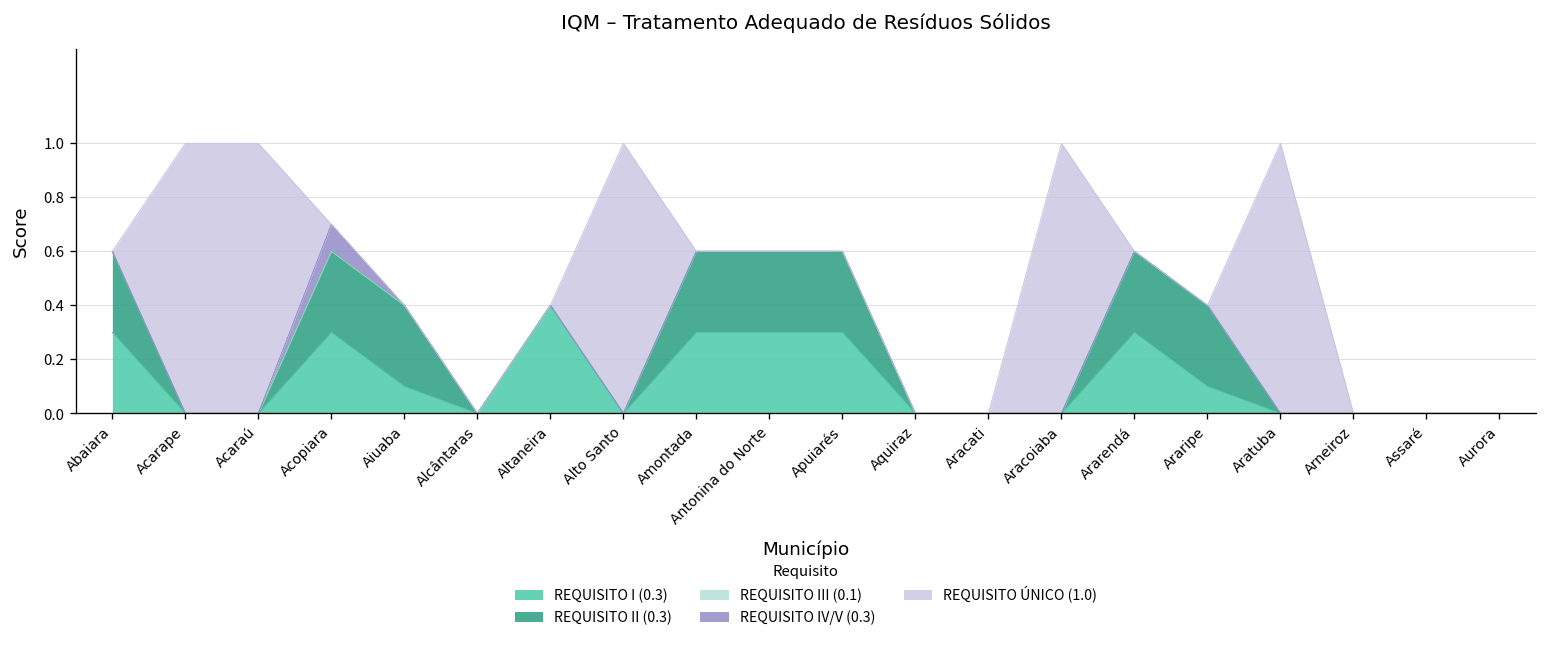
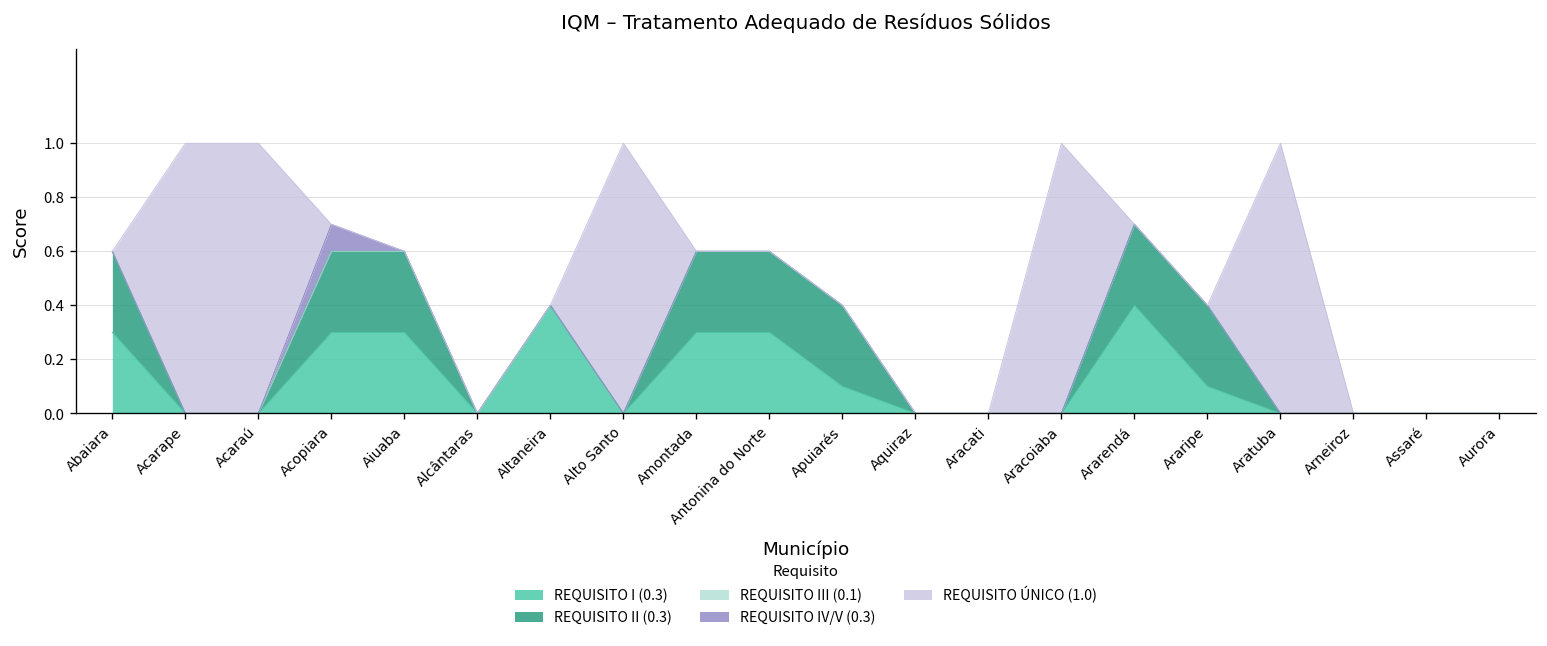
REQUISITO I (0.3), Aiuaba: 0.1 -> 0.3
REQUISITO I (0.3), Apuiarés: 0.3 -> 0.1
REQUISITO I (0.3), Ararendá: 0.3 -> 0.4
